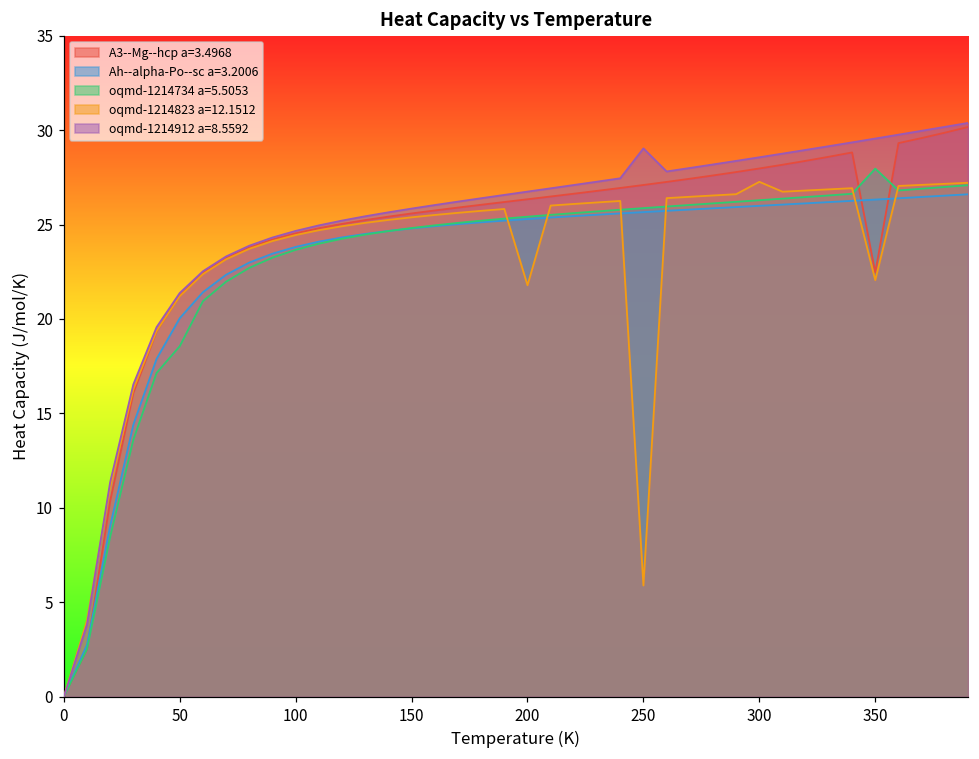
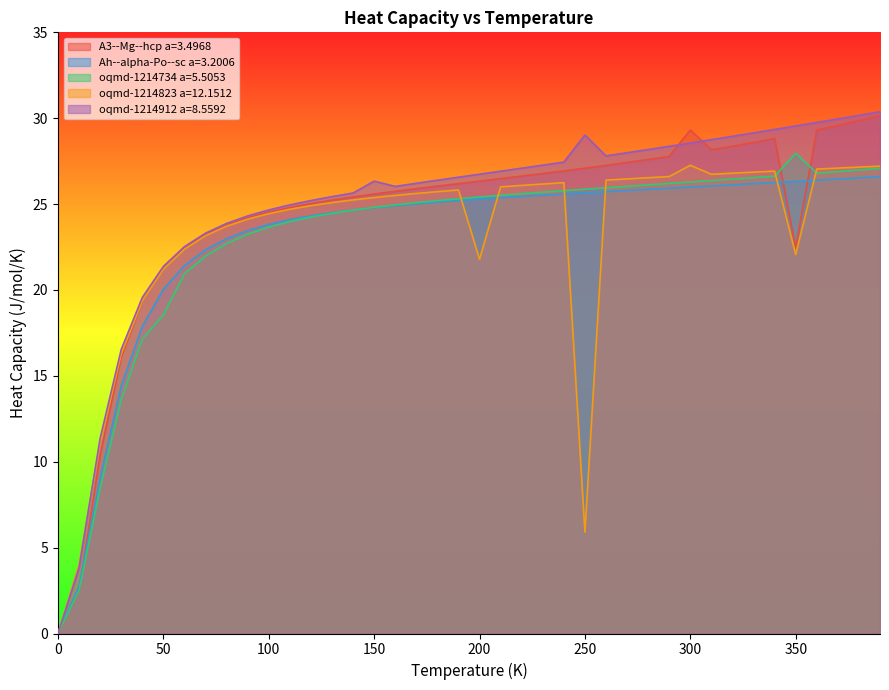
oqmd-1214912 a=8.5592, 150: 25.8 -> 26.3
A3--Mg--hcp a=3.4968, 300: 28.0 -> 29.3
